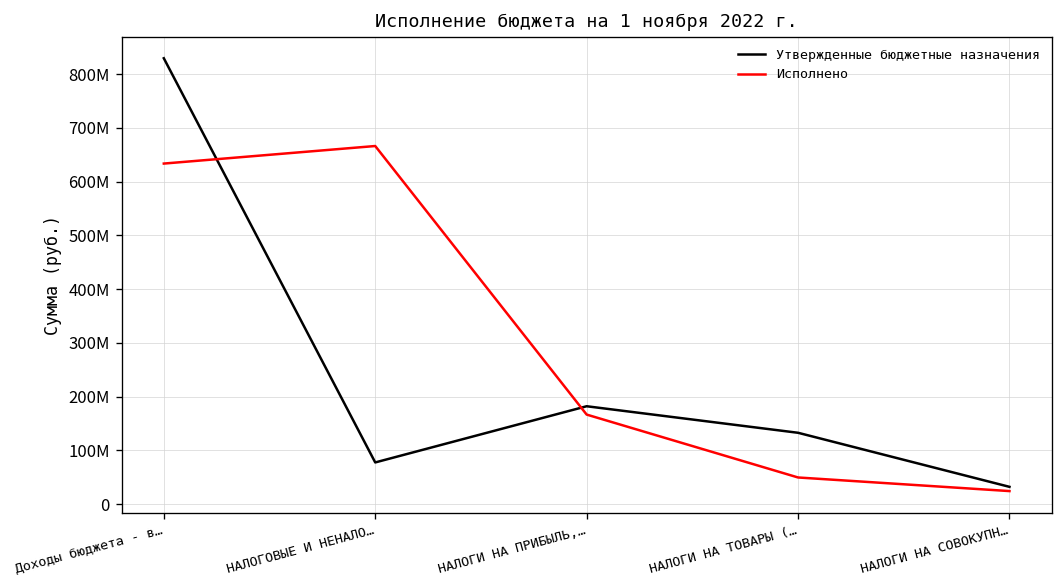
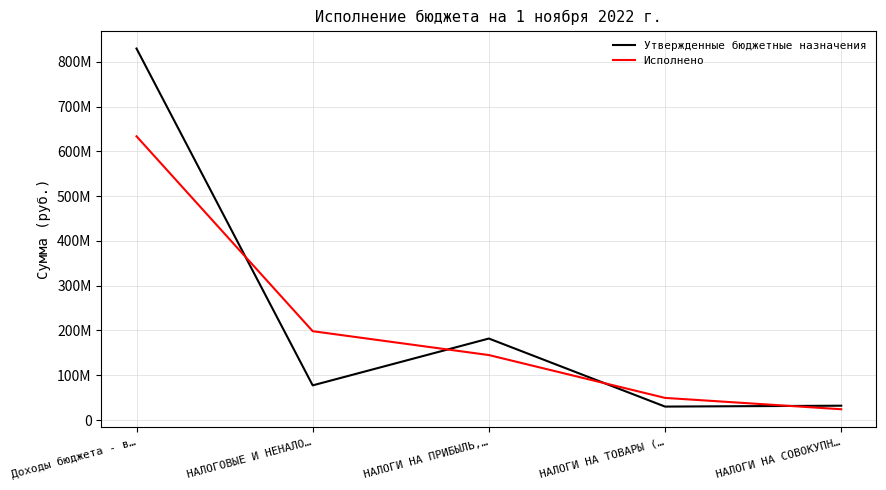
Исполнено, НАЛОГОВЫЕ И НЕНАЛО…: 670000000 -> 200000000
Исполнено, НАЛОГИ НА ПРИБЫЛЬ,…: 170000000 -> 150000000
Утвержденные бюджетные назначения, НАЛОГИ НА ТОВАРЫ (…: 130000000 -> 30000000
